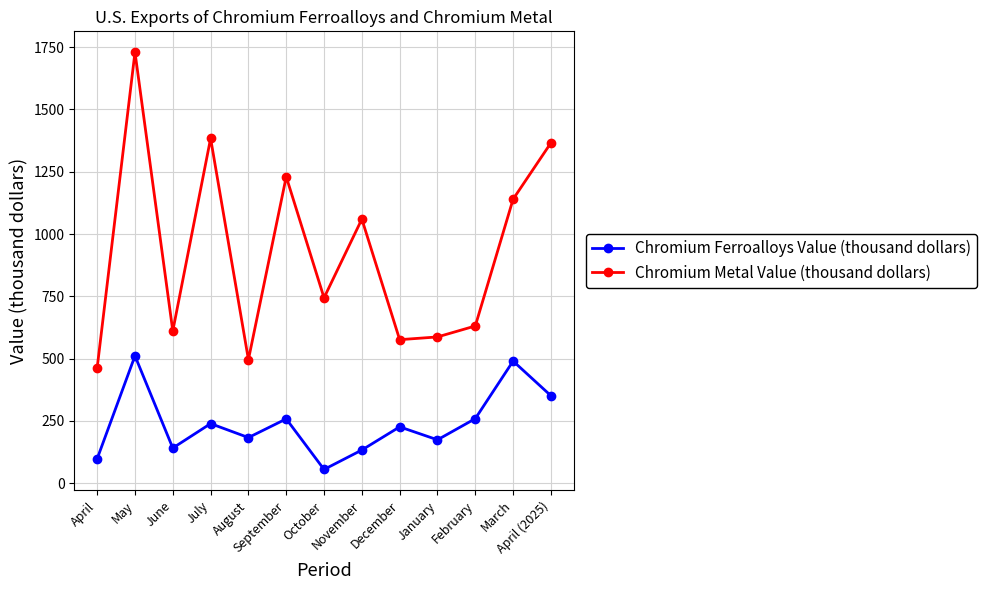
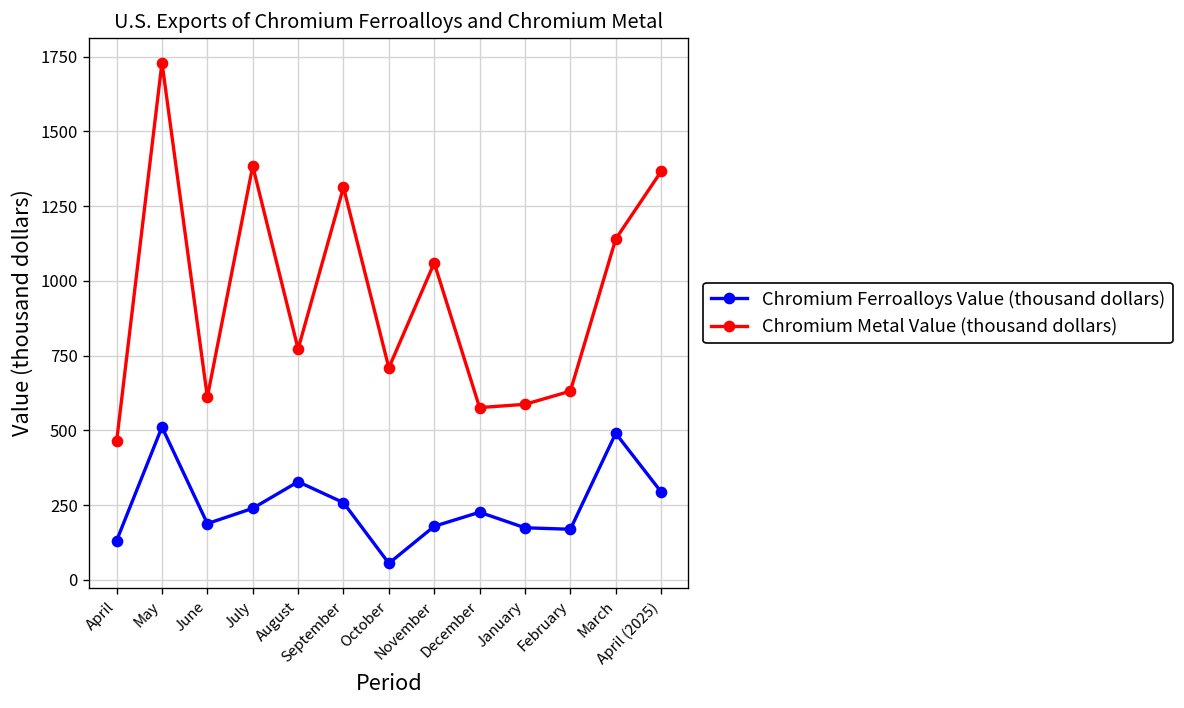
Chromium Ferroalloys Value (thousand dollars), April: 100 -> 130
Chromium Ferroalloys Value (thousand dollars), June: 140 -> 190
Chromium Ferroalloys Value (thousand dollars), August: 180 -> 330
Chromium Metal Value (thousand dollars), August: 500 -> 770
Chromium Metal Value (thousand dollars), September: 1230 -> 1310
Chromium Metal Value (thousand dollars), October: 740 -> 710
Chromium Ferroalloys Value (thousand dollars), November: 130 -> 180
Chromium Ferroalloys Value (thousand dollars), February: 260 -> 170
Chromium Ferroalloys Value (thousand dollars), April (2025): 350 -> 290
